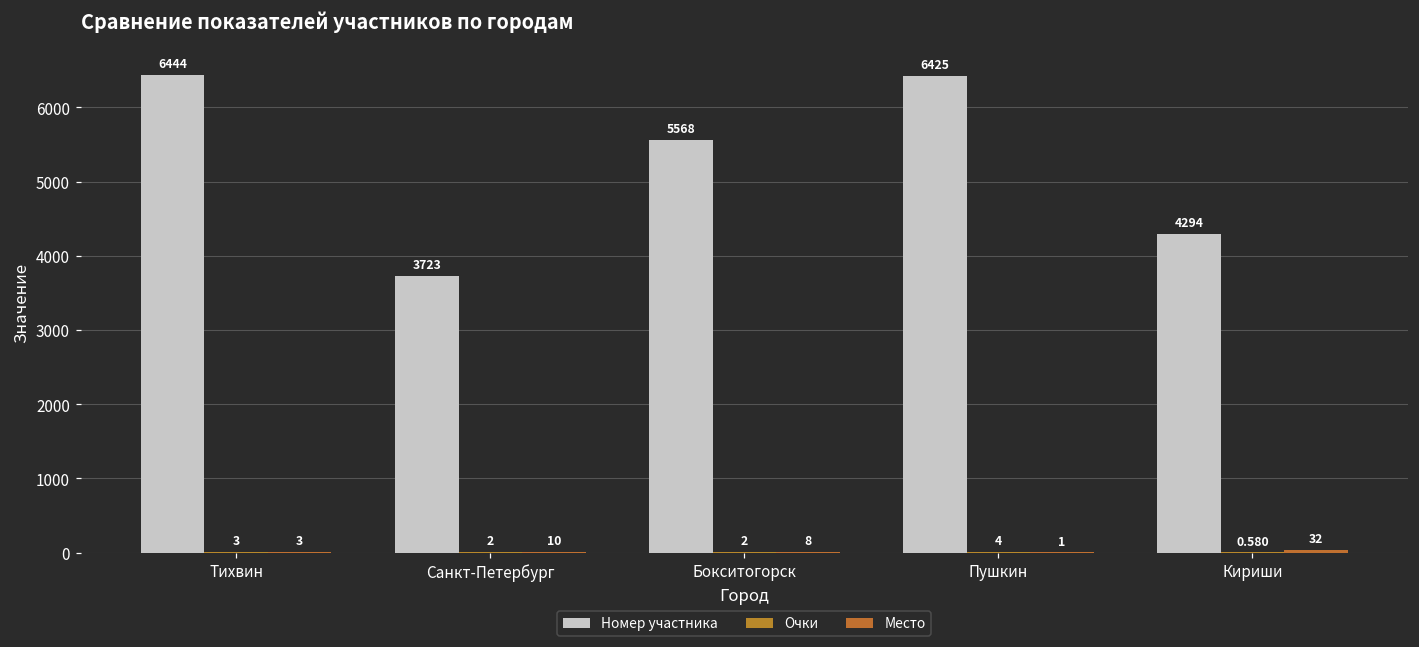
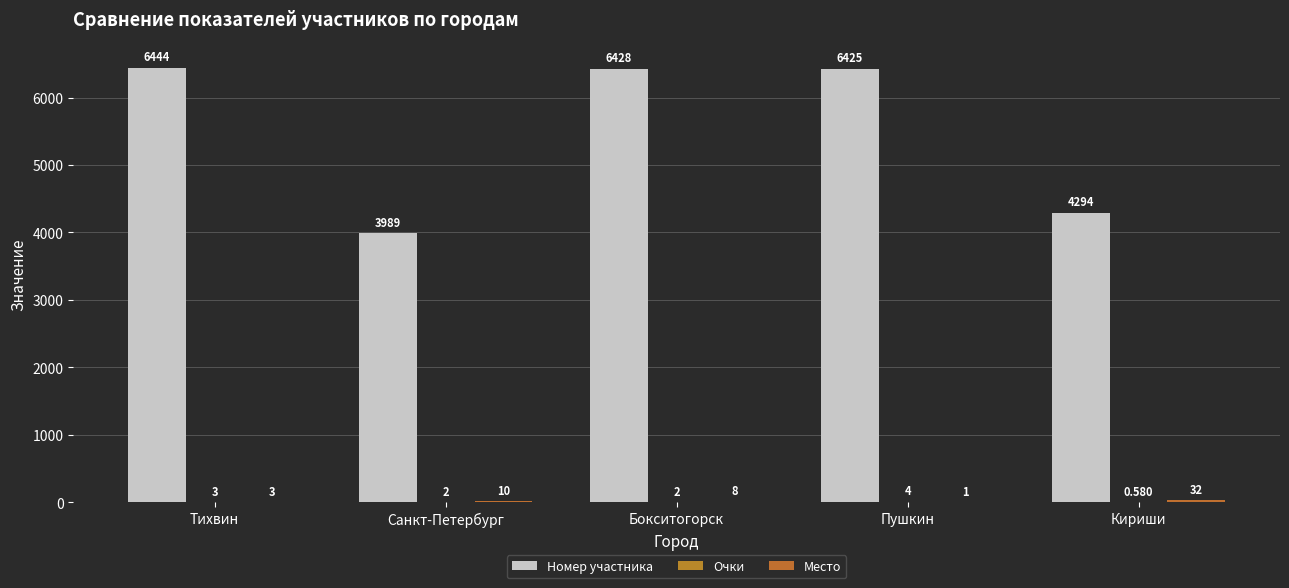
Номер участника, Санкт-Петербург: 3723 -> 3989
Номер участника, Бокситогорск: 5568 -> 6428
